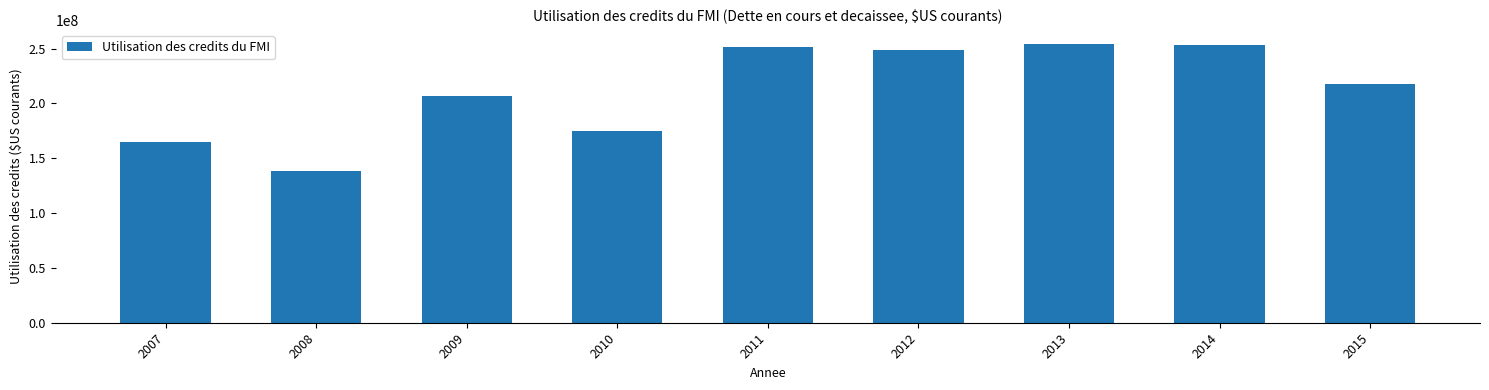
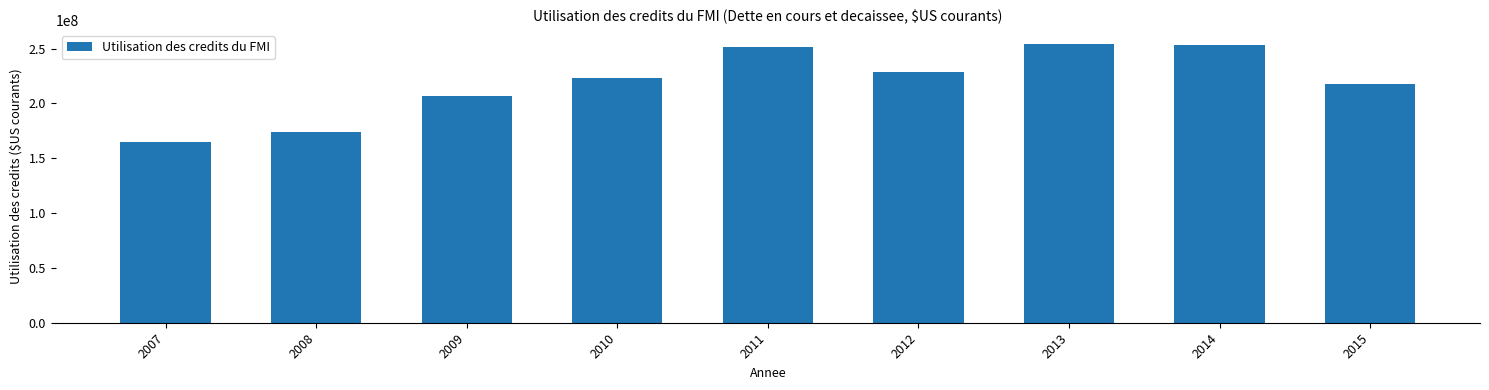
2008: 138000000 -> 174000000
2010: 174000000 -> 223000000
2012: 249000000 -> 229000000
